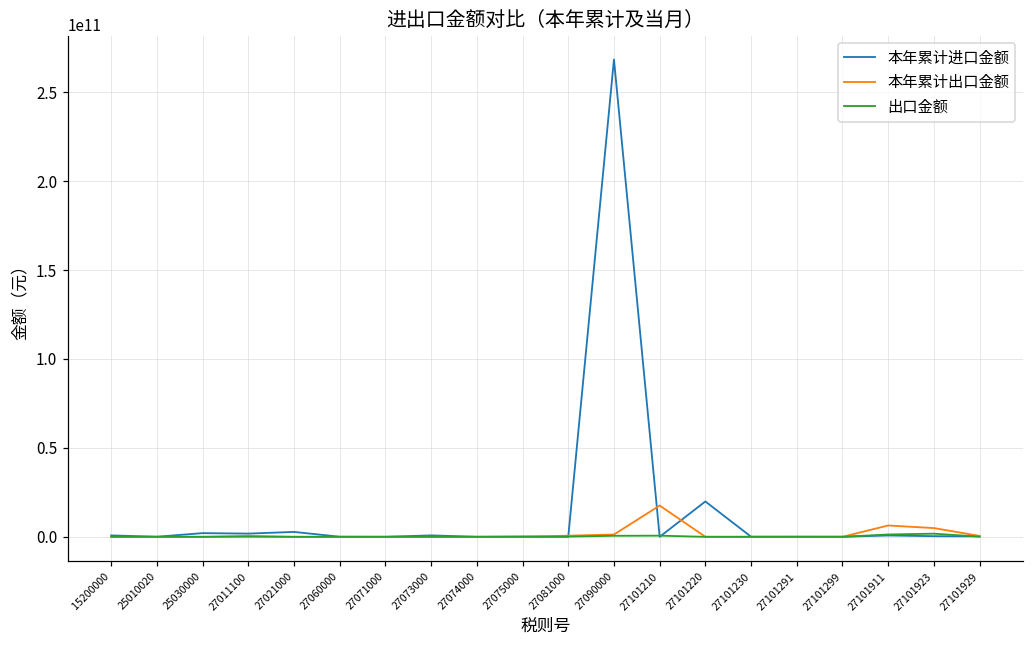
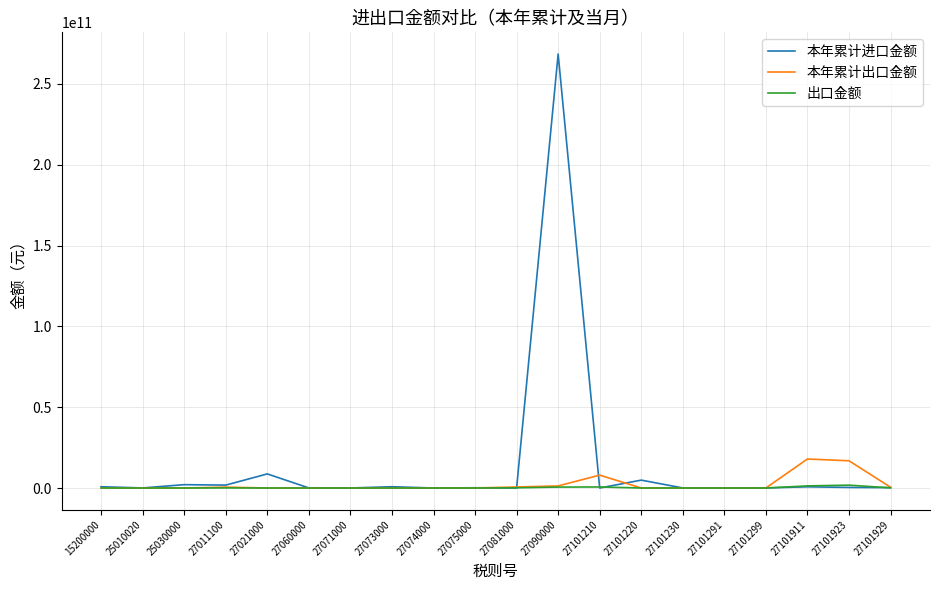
本年累计进口金额, 27021000: 3000000000 -> 9000000000
本年累计出口金额, 27101210: 18000000000 -> 8000000000
本年累计进口金额, 27101220: 20000000000 -> 5000000000
本年累计出口金额, 27101911: 6000000000 -> 18000000000
本年累计出口金额, 27101923: 5000000000 -> 17000000000
